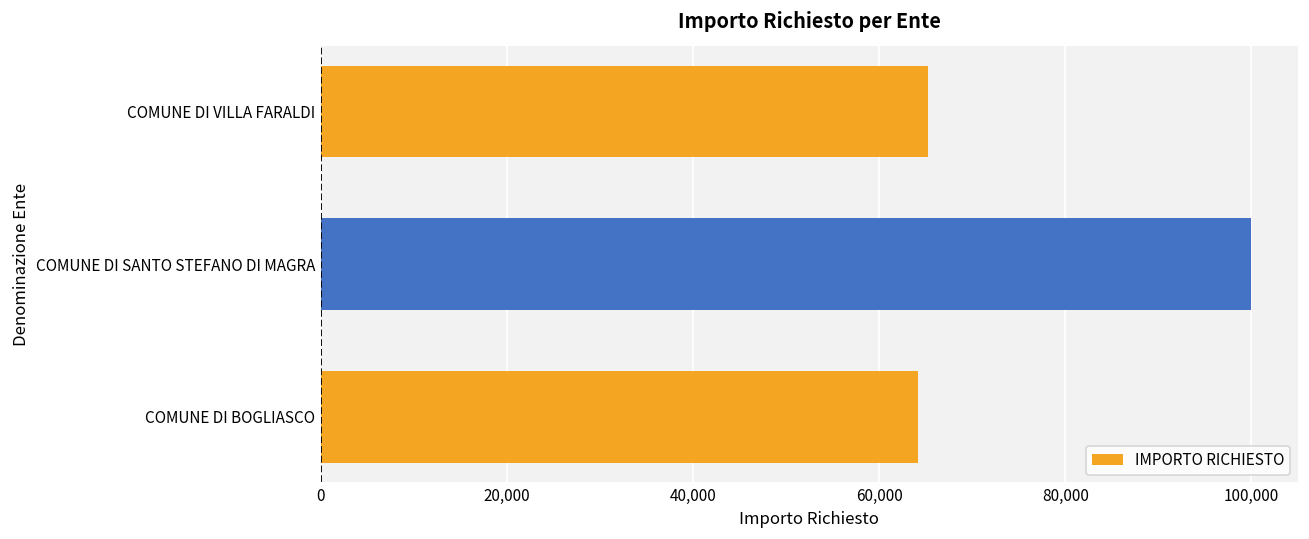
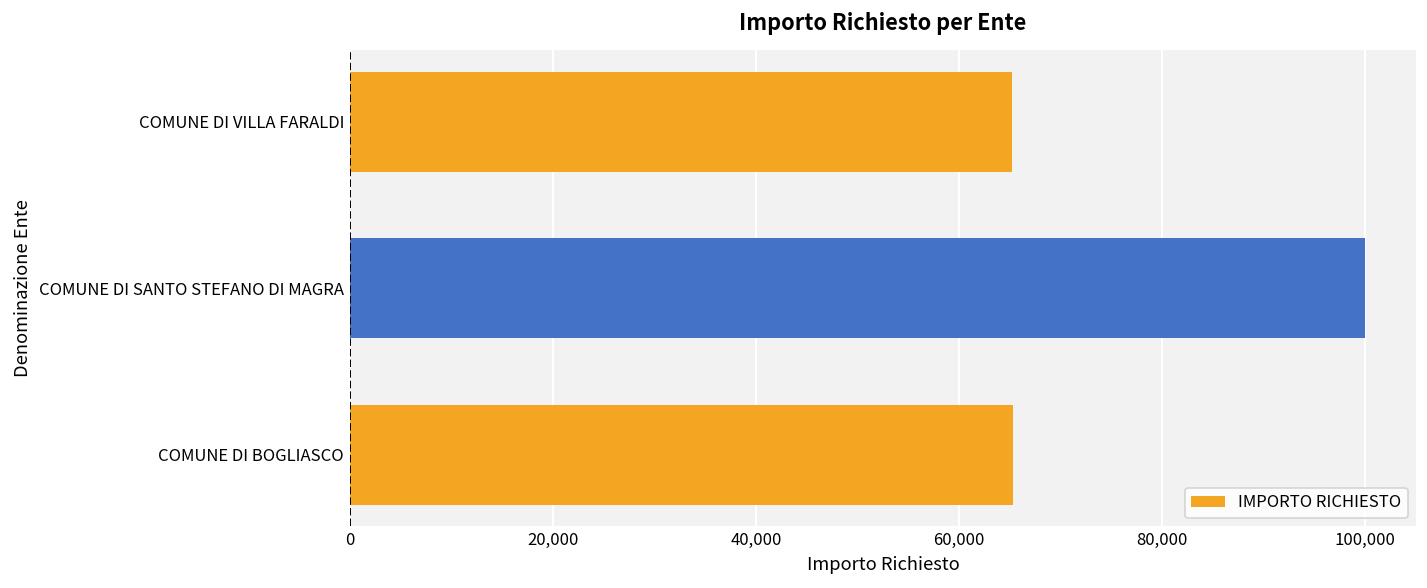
COMUNE DI BOGLIASCO: 64,000 -> 65,000
